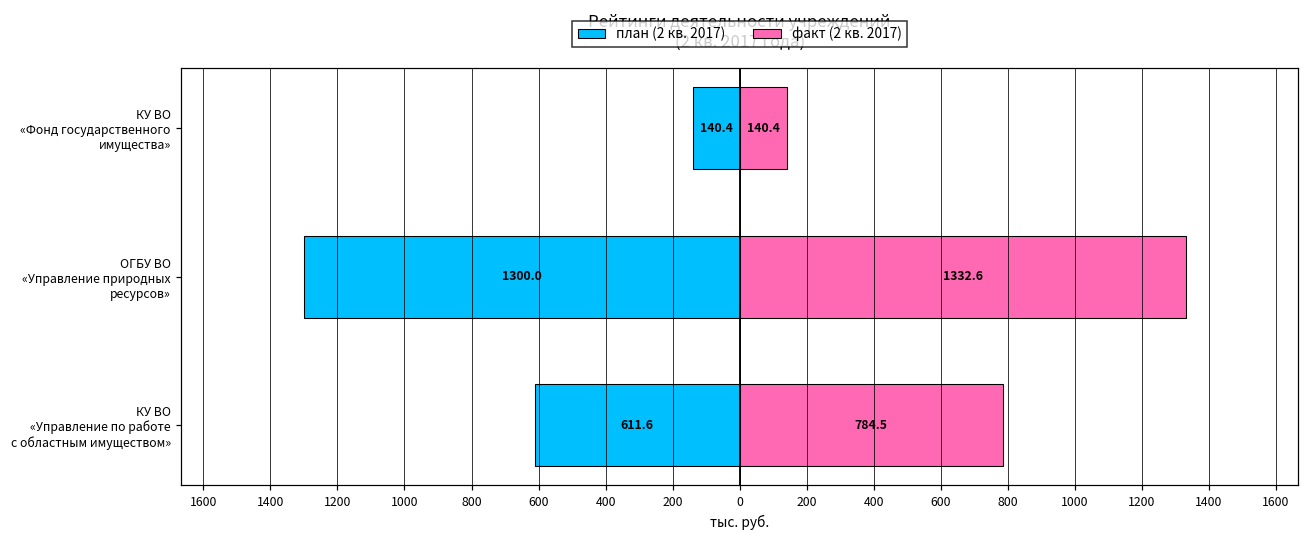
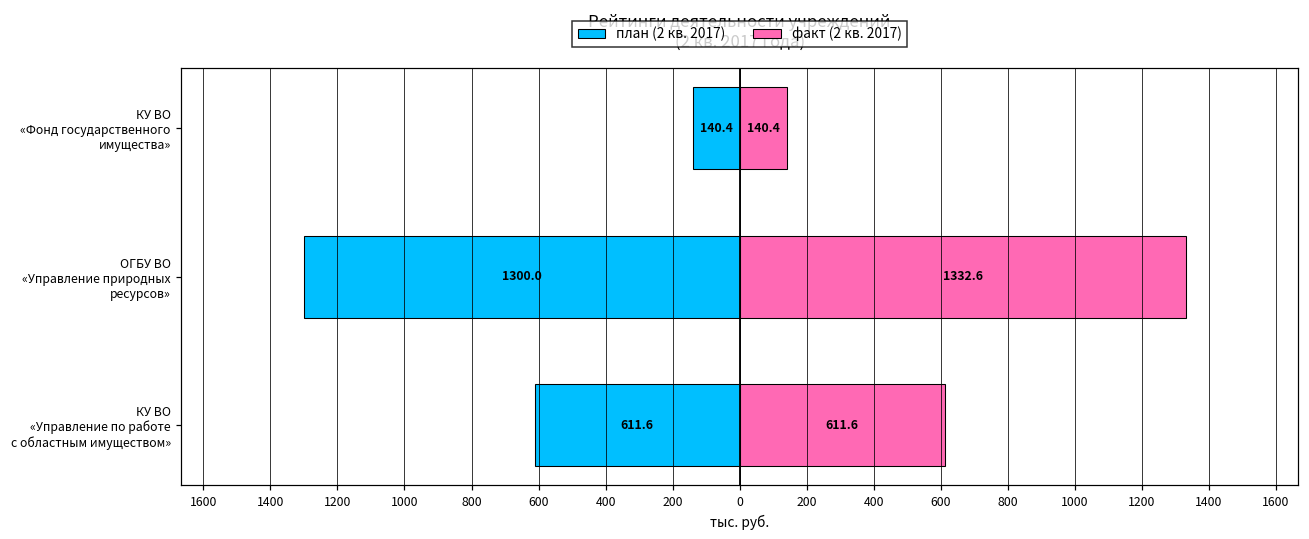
факт (2 кв. 2017), КУ ВО «Управление по работе с областным имуществом»: 784.5 -> 611.6
